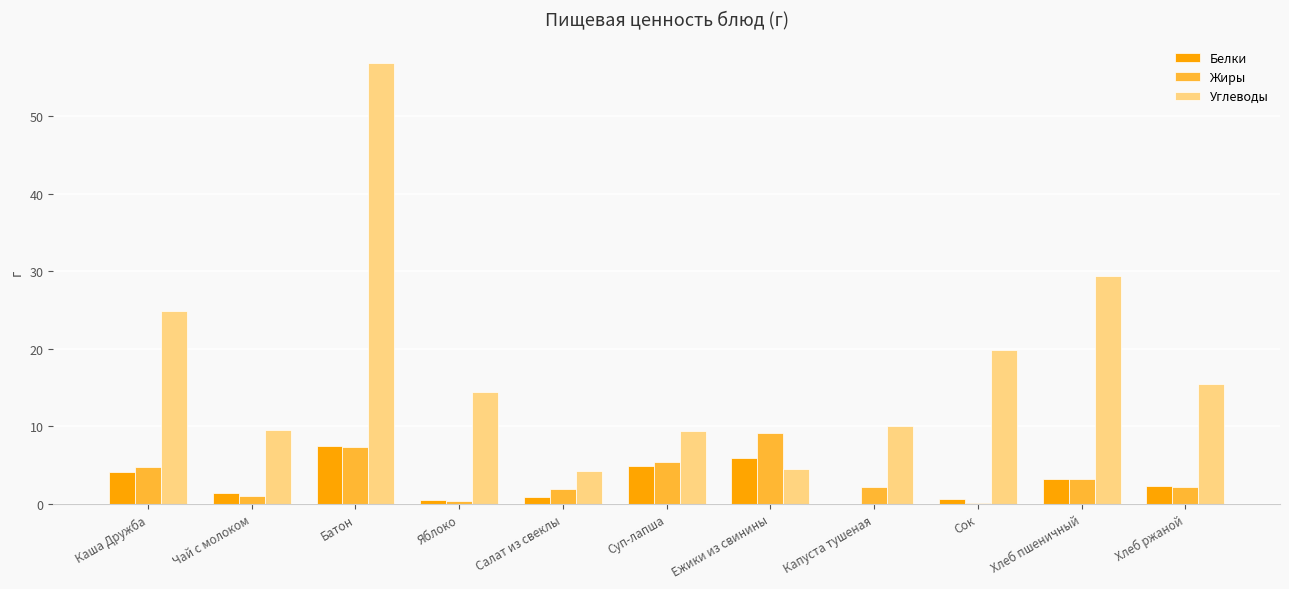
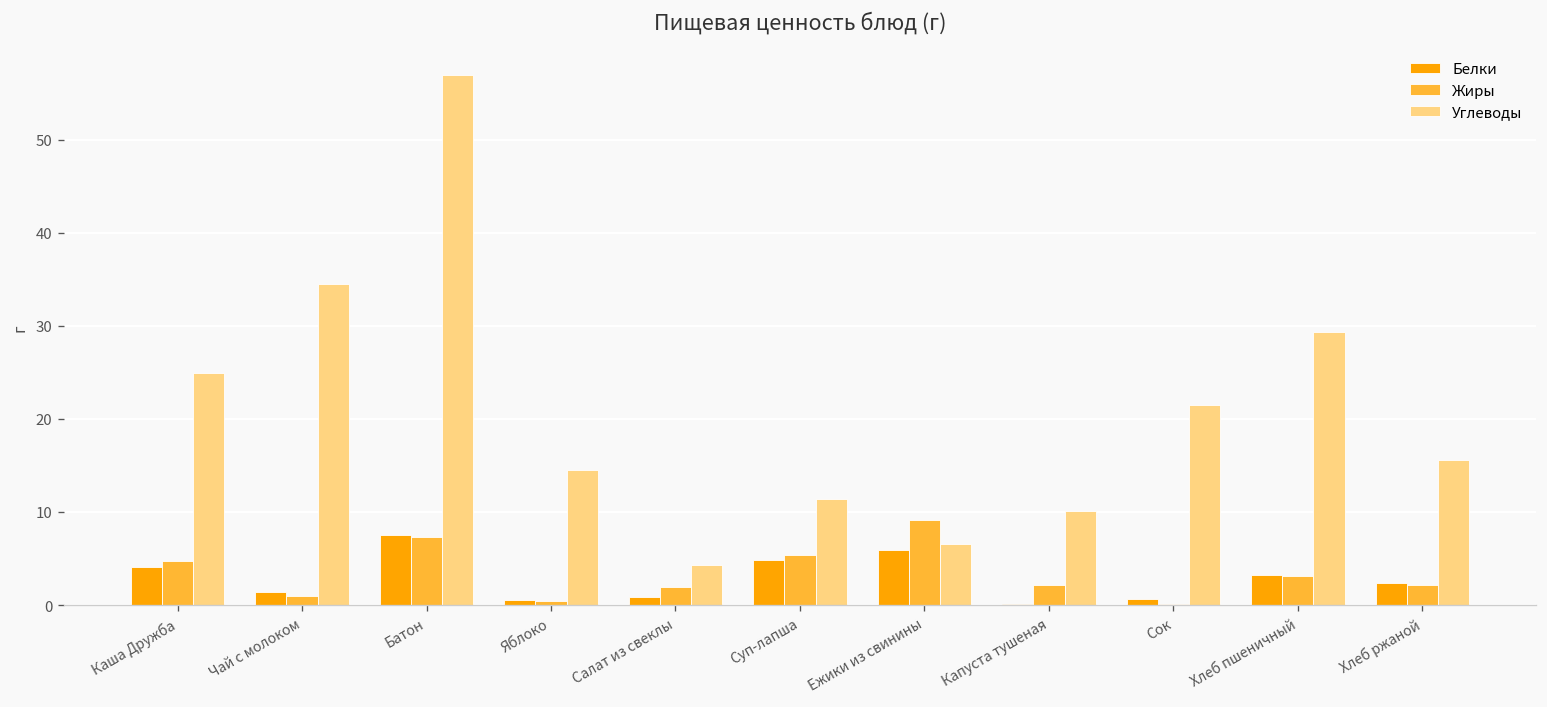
Углеводы, Чай с молоком: 10 -> 35
Углеводы, Суп-лапша: 9 -> 11
Углеводы, Ежики из свинины: 5 -> 7
Углеводы, Сок: 20 -> 22
